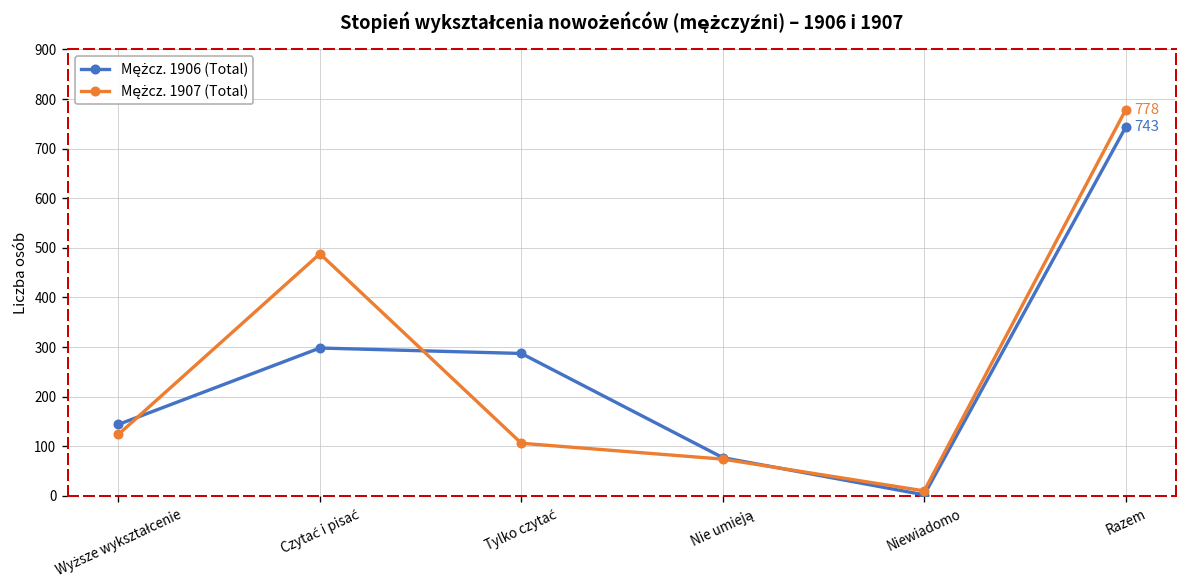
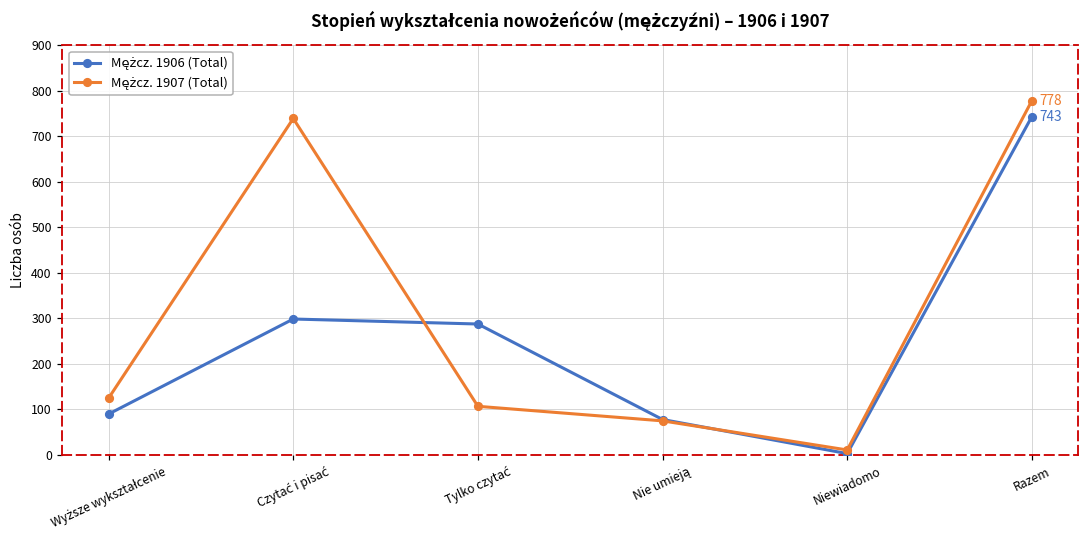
Mężcz. 1906 (Total), Wyższe wykształcenie: 140 -> 90
Mężcz. 1907 (Total), Czytać i pisać: 490 -> 740
